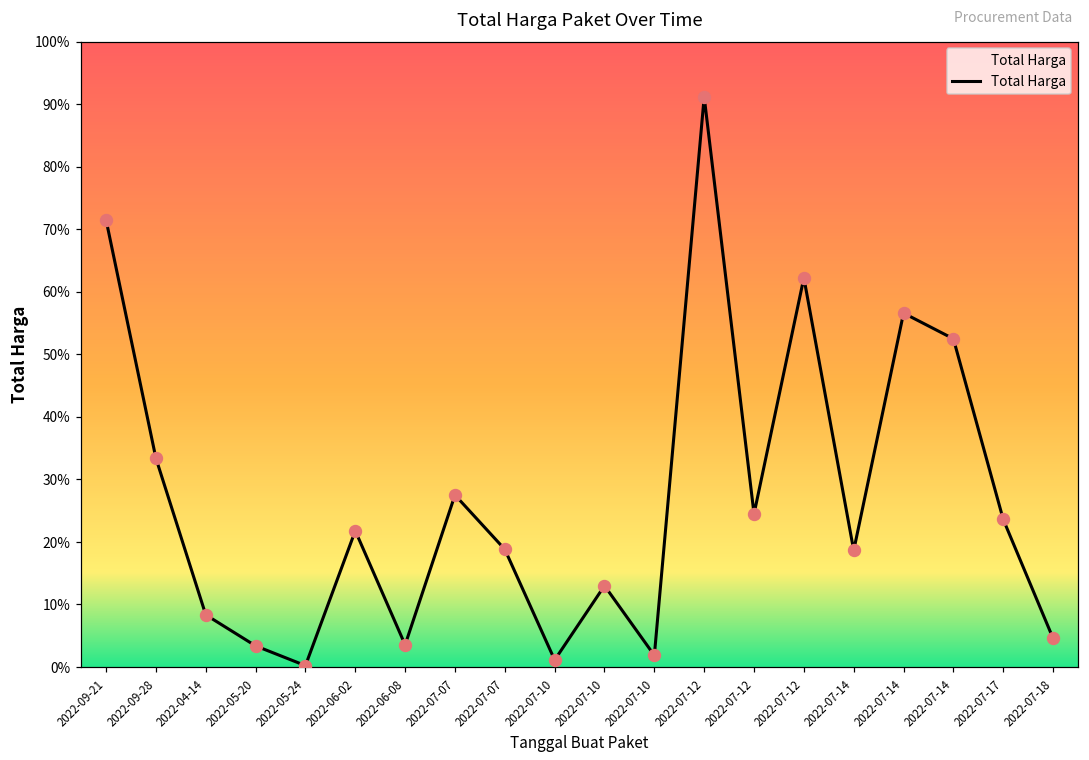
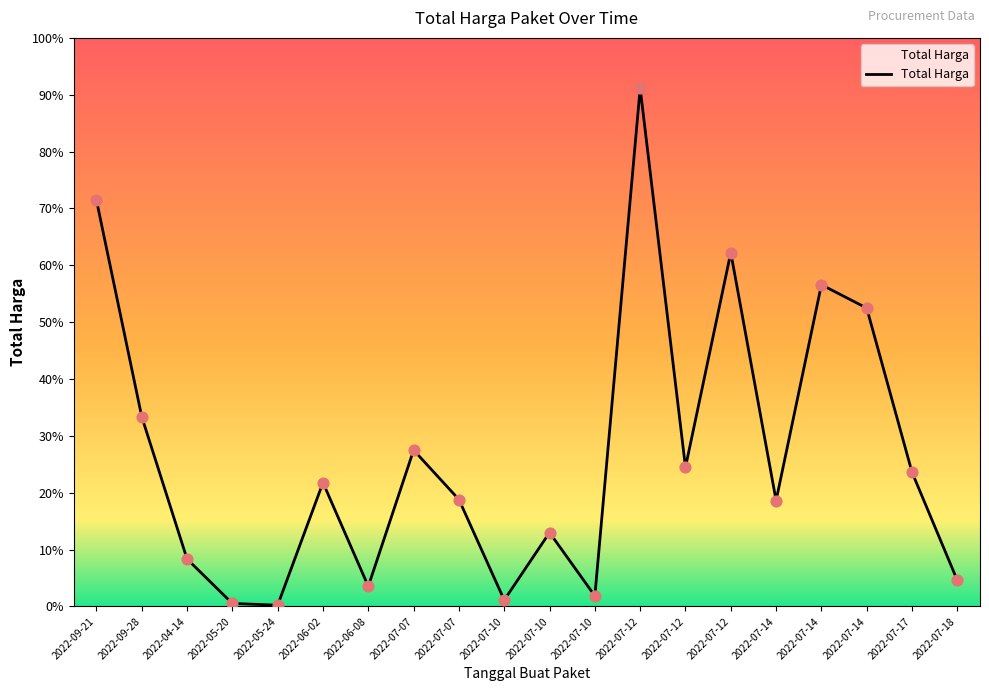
2022-05-20: 3% -> 1%
